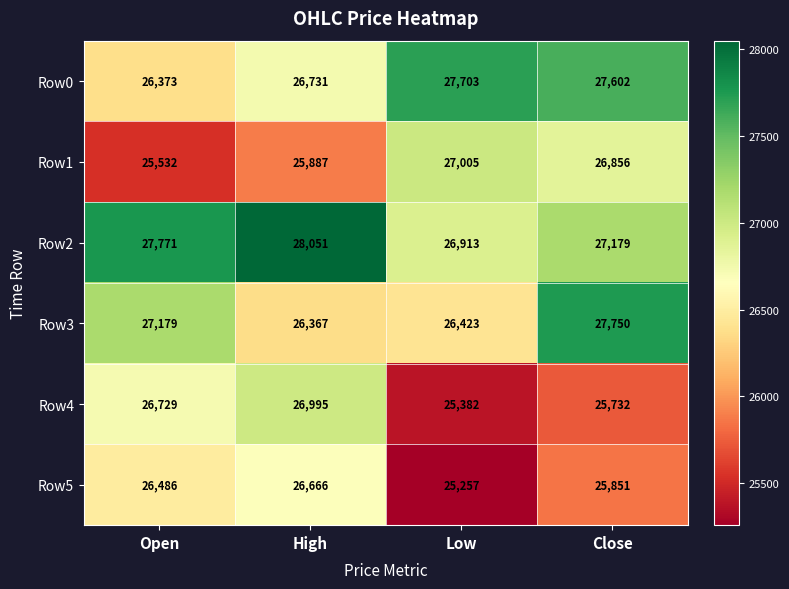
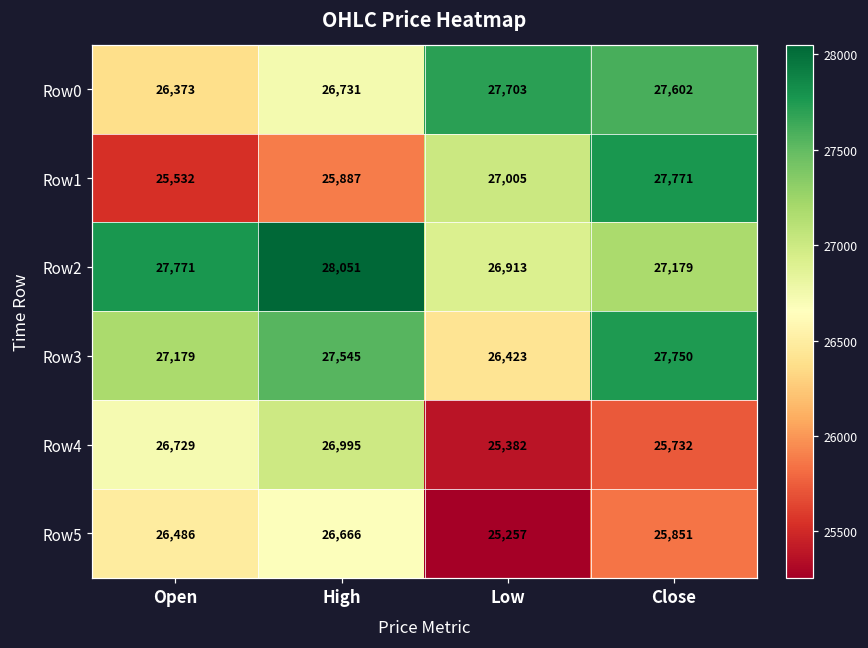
Row1, Close: 26,856 -> 27,771
Row3, High: 26,367 -> 27,545
